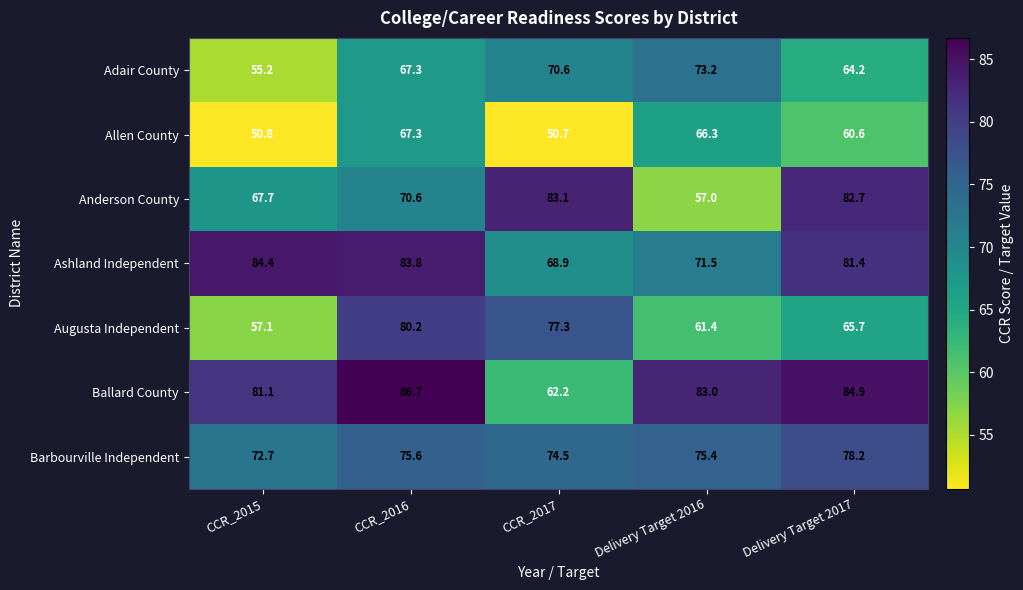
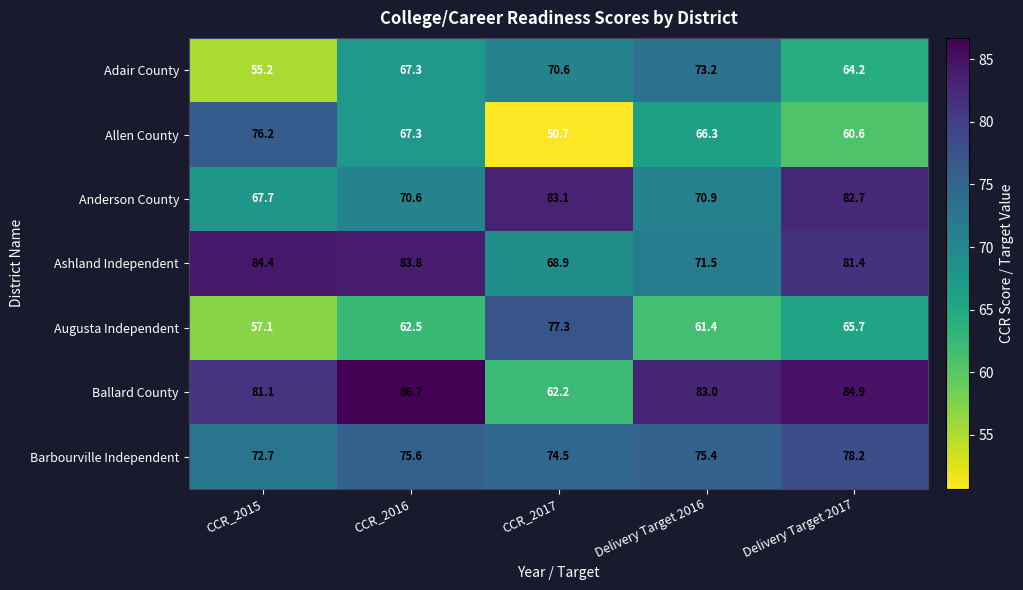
Allen County, CCR_2015: 50.8 -> 76.2
Anderson County, Delivery Target 2016: 57.0 -> 70.9
Augusta Independent, CCR_2016: 80.2 -> 62.5
